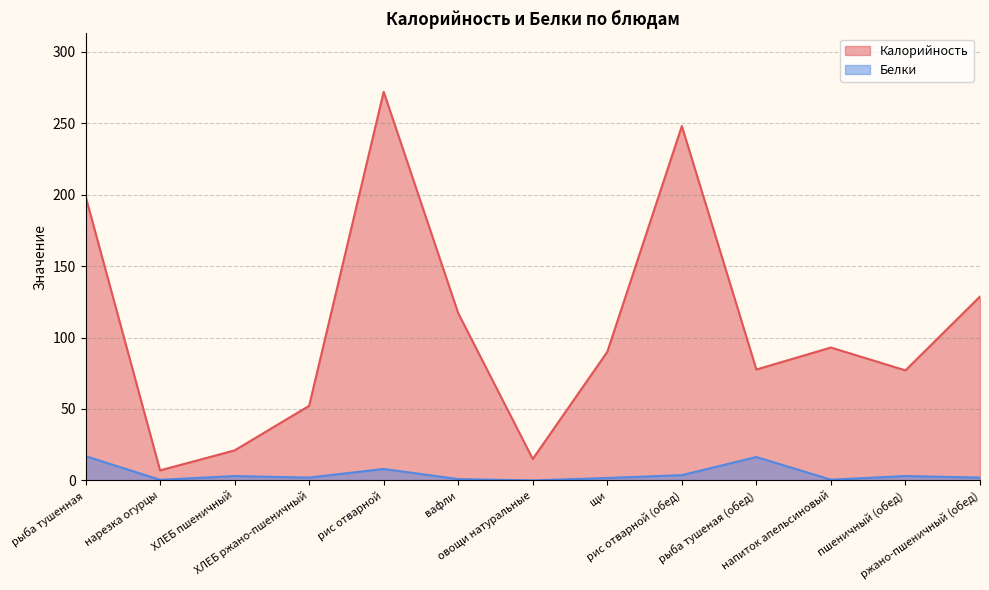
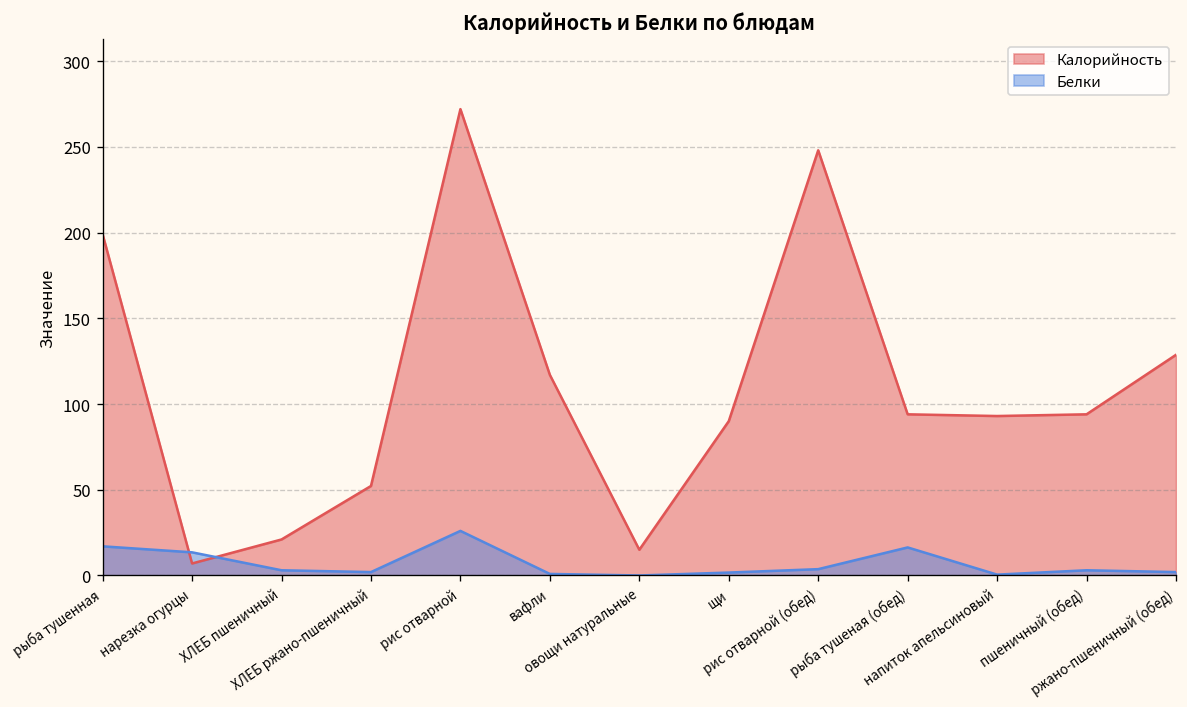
Белки, нарезка огурцы: 0 -> 14
Белки, рис отварной: 8 -> 26
Калорийность, рыба тушеная (обед): 78 -> 94
Калорийность, пшеничный (обед): 77 -> 94
